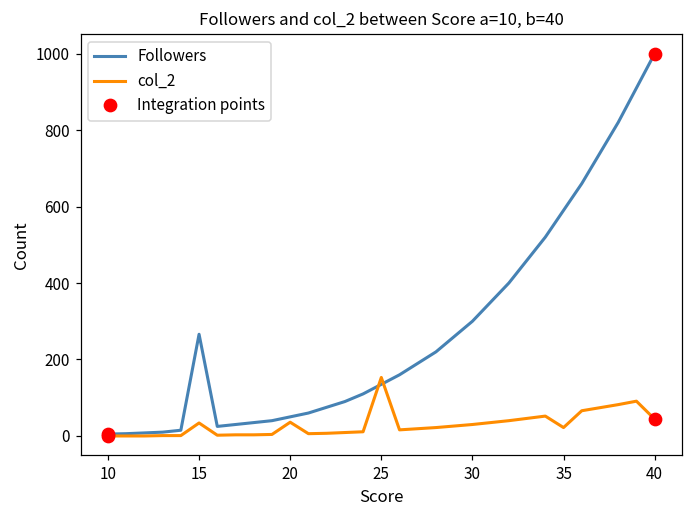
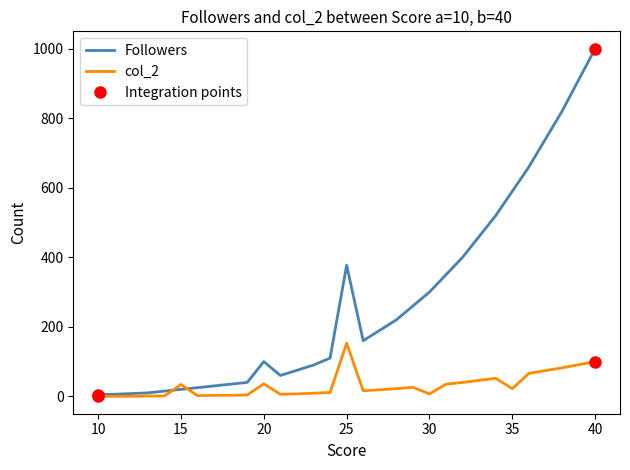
Followers, 15: 270 -> 20
Followers, 20: 50 -> 100
Followers, 25: 140 -> 380
col_2, 30: 30 -> 10
col_2, 40: 40 -> 100
